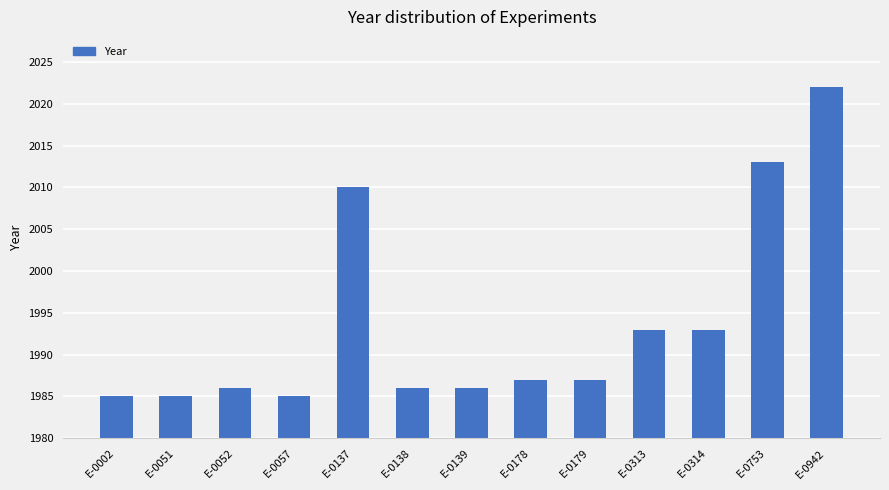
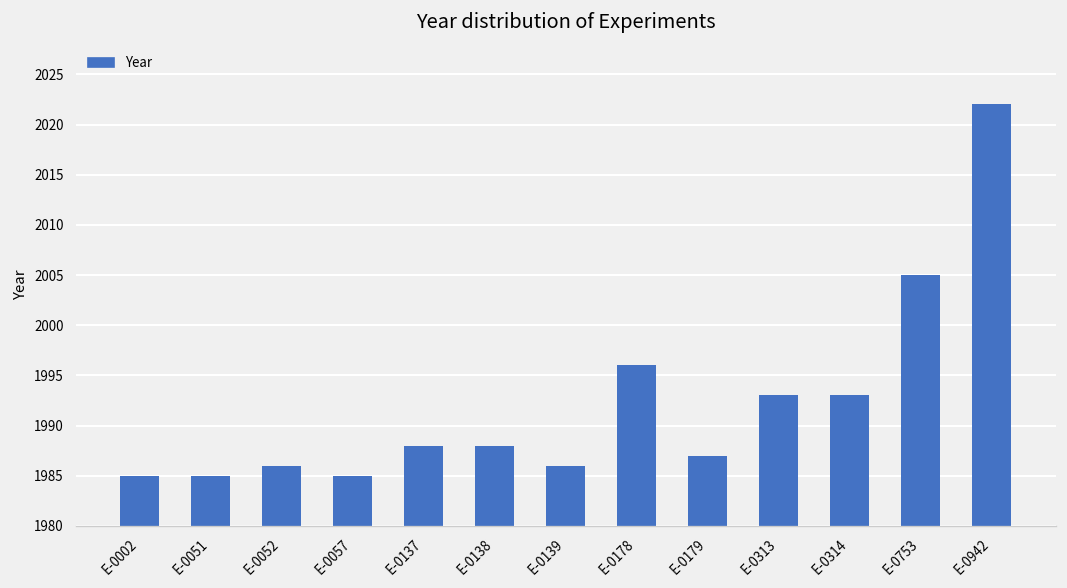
E-0137: 2010 -> 1988
E-0138: 1986 -> 1988
E-0178: 1987 -> 1996
E-0753: 2013 -> 2005
